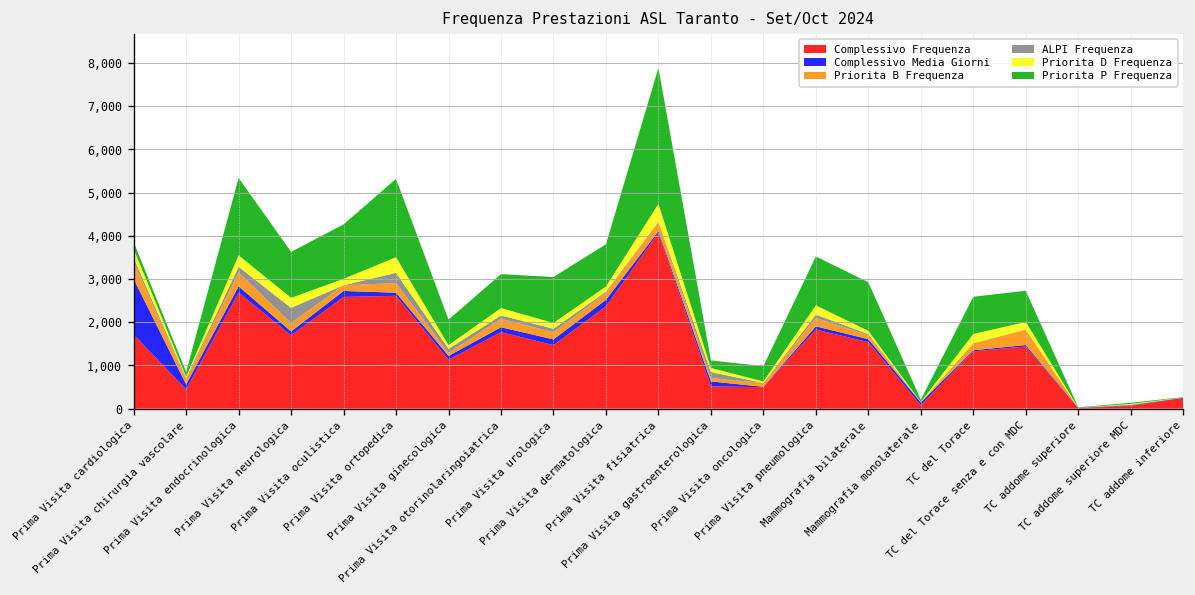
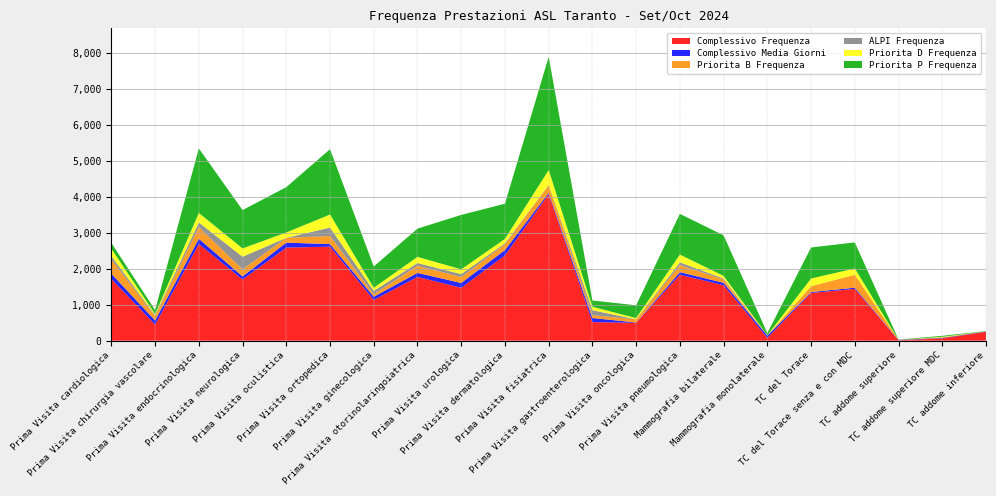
Complessivo Media Giorni, Prima Visita cardiologica: 1,300 -> 100
Priorita P Frequenza, Prima Visita urologica: 1,100 -> 1,500
